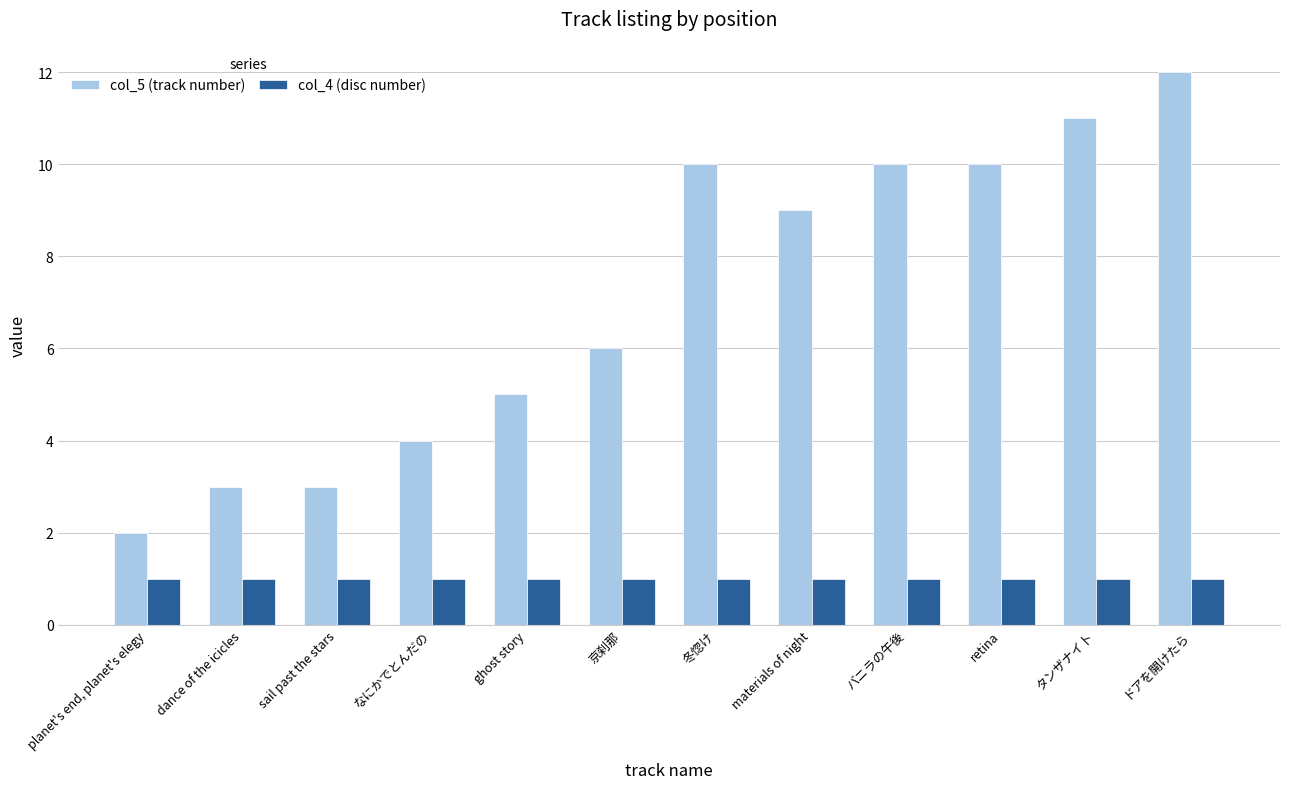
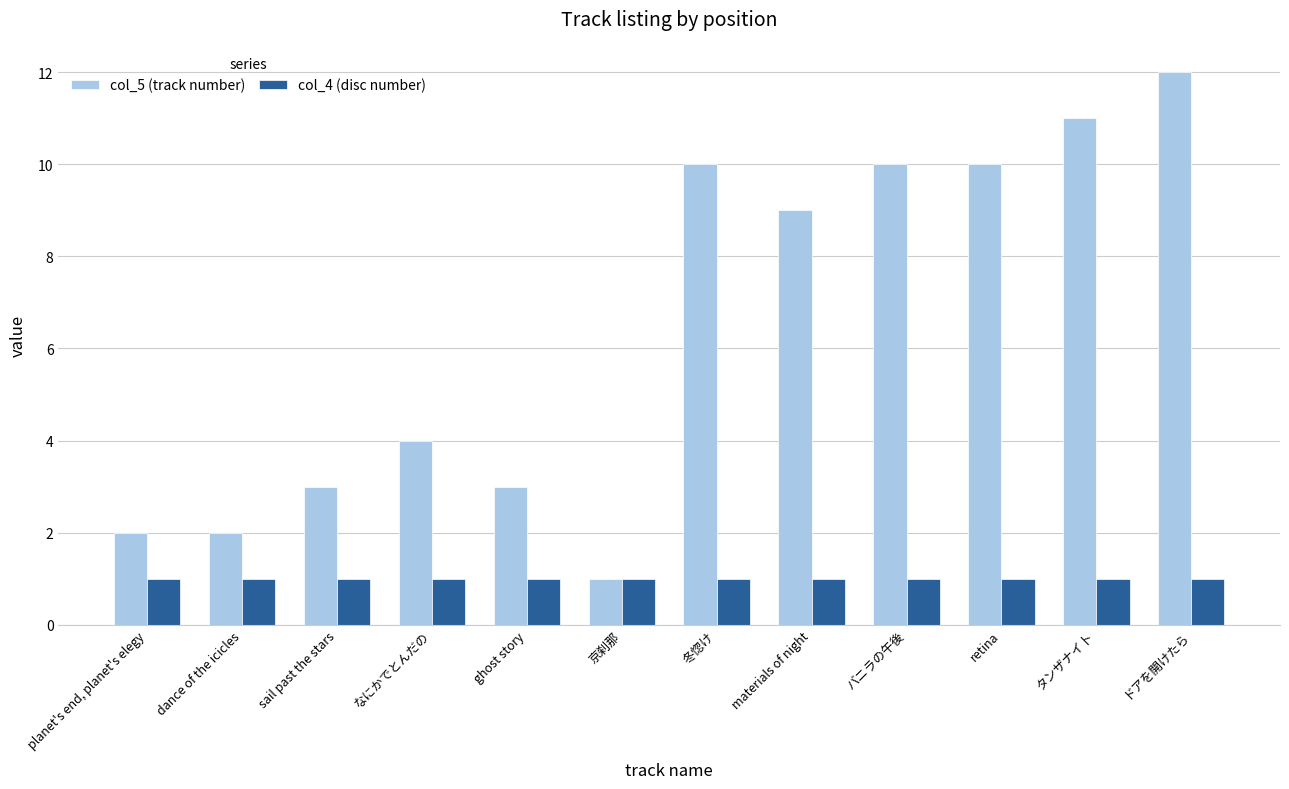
col_5 (track number), dance of the icicles: 3 -> 2
col_5 (track number), ghost story: 5 -> 3
col_5 (track number), 京刹那: 6 -> 1
